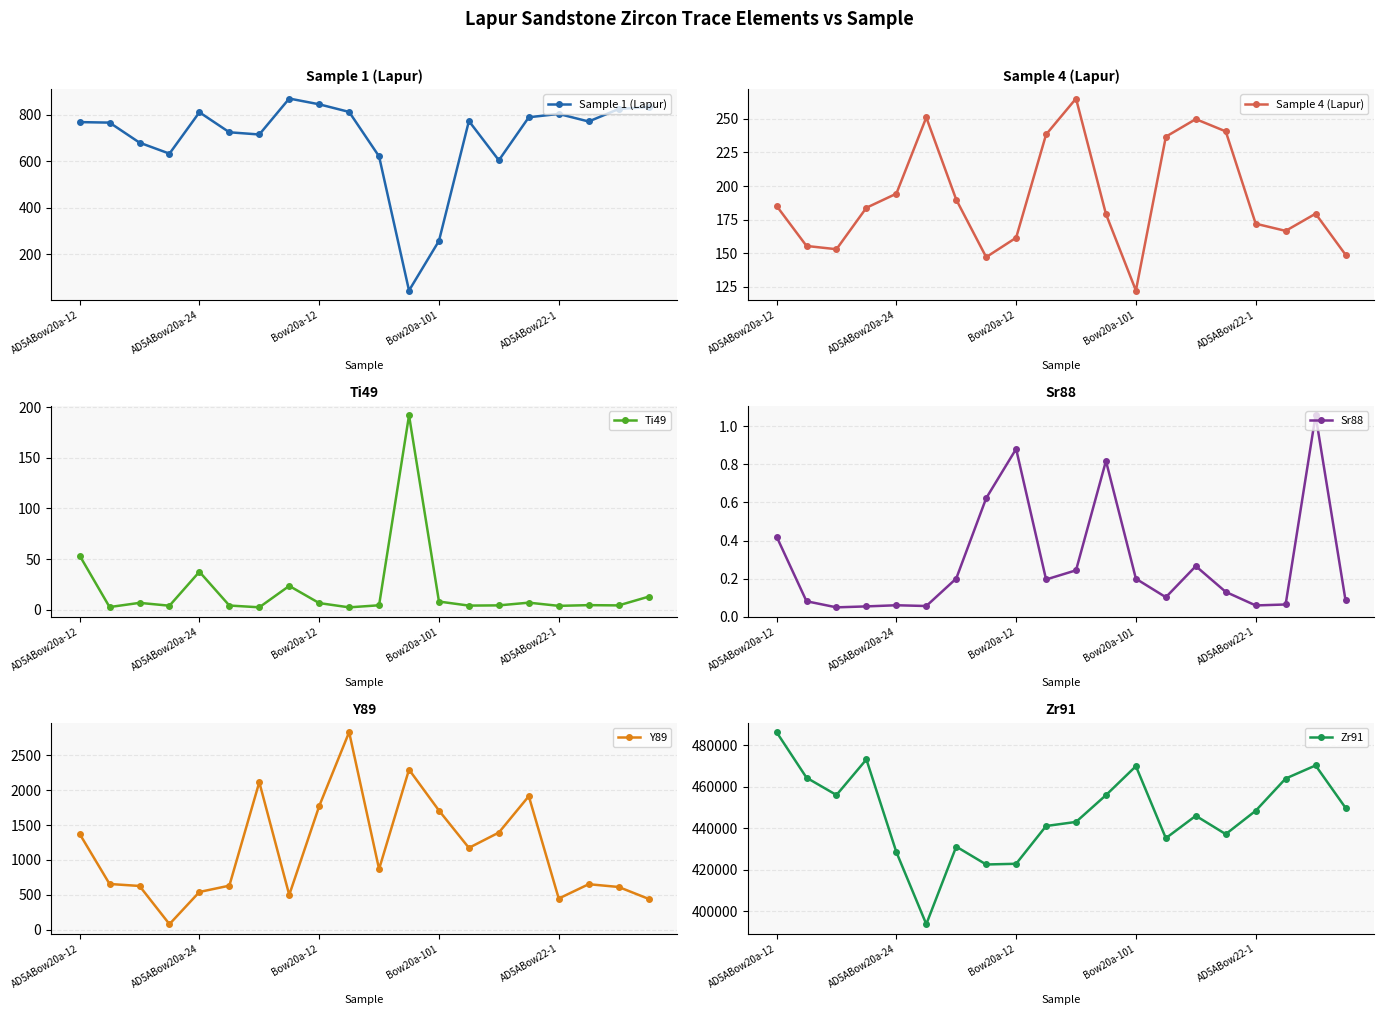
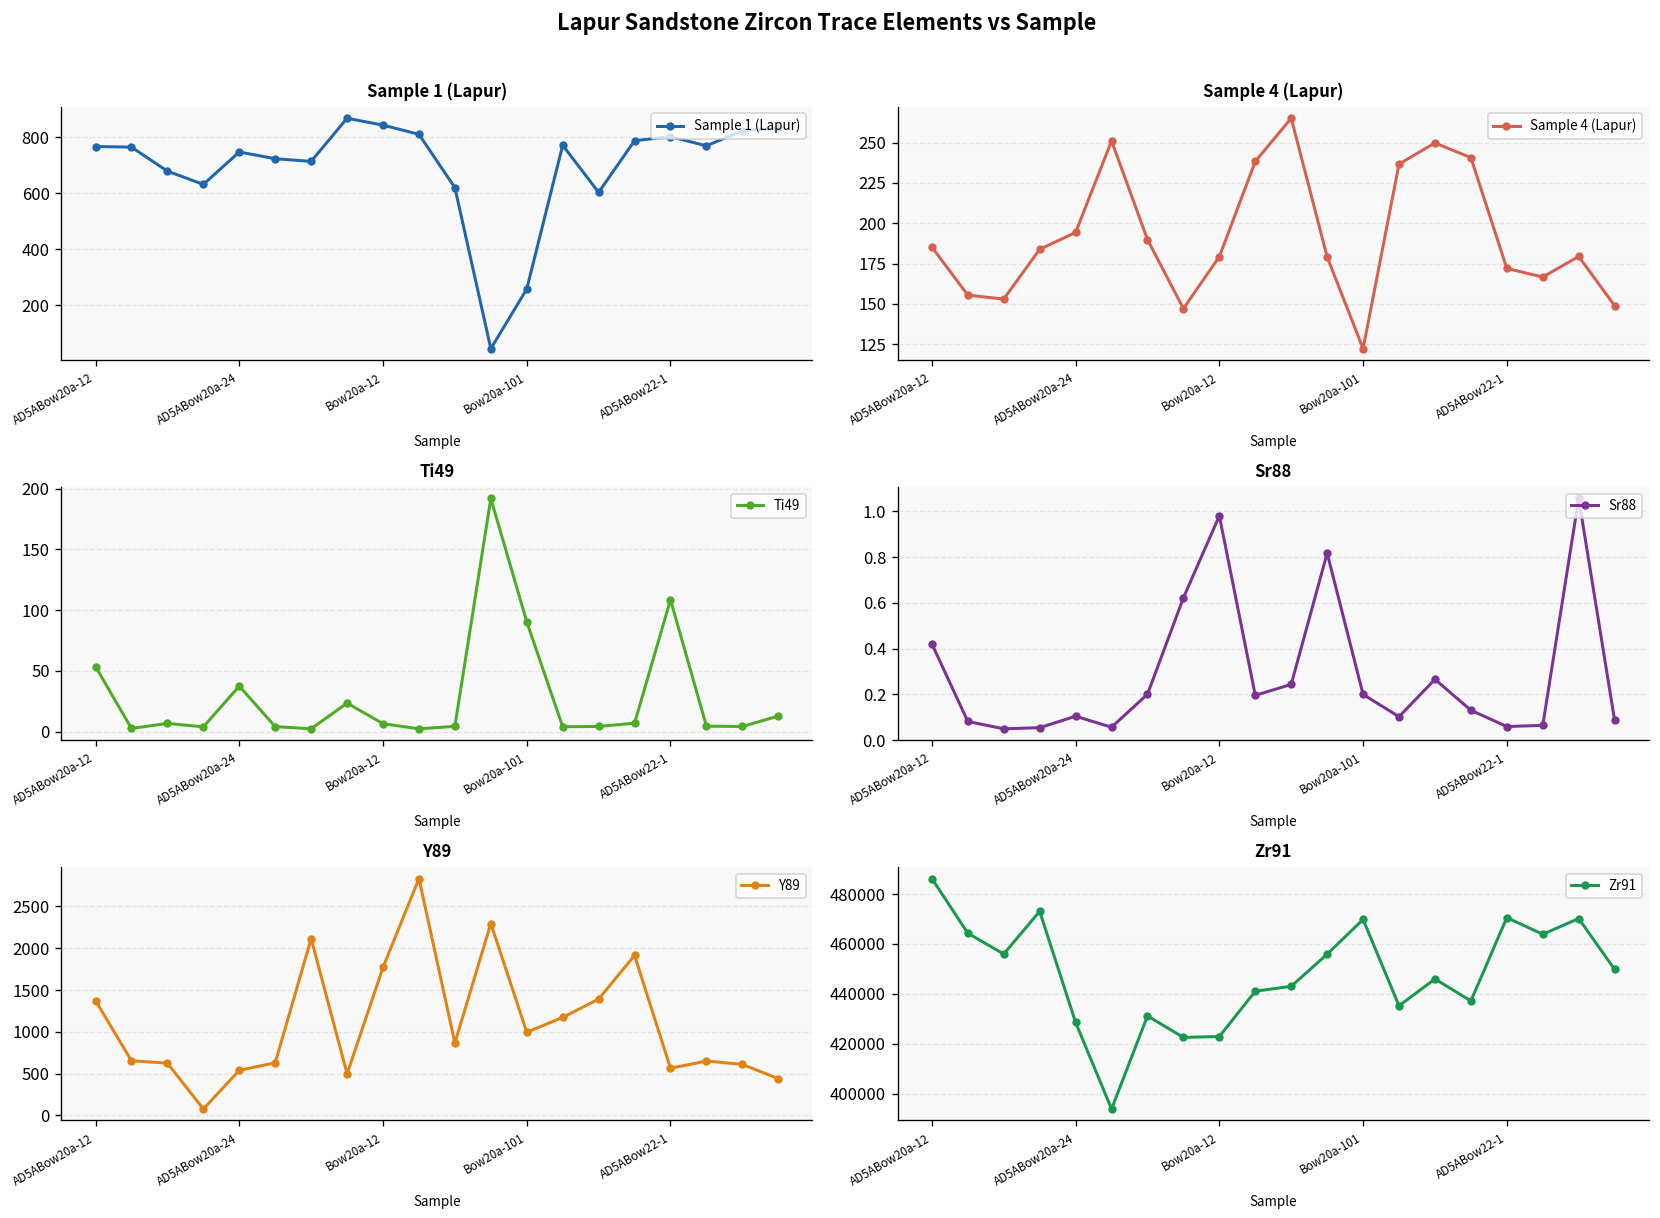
Sample 1 (Lapur), AD5ABow20a-24: 810 -> 750
Sample 4 (Lapur), Bow20a-12: 162 -> 179
Ti49, Bow20a-101: 8 -> 90
Ti49, AD5ABow22-1: 4 -> 109
Sr88, AD5ABow20a-24: 0.06 -> 0.11
Sr88, Bow20a-12: 0.88 -> 0.98
Y89, Bow20a-101: 1700 -> 1000
Y89, AD5ABow22-1: 400 -> 600
Zr91, AD5ABow22-1: 448000 -> 471000
